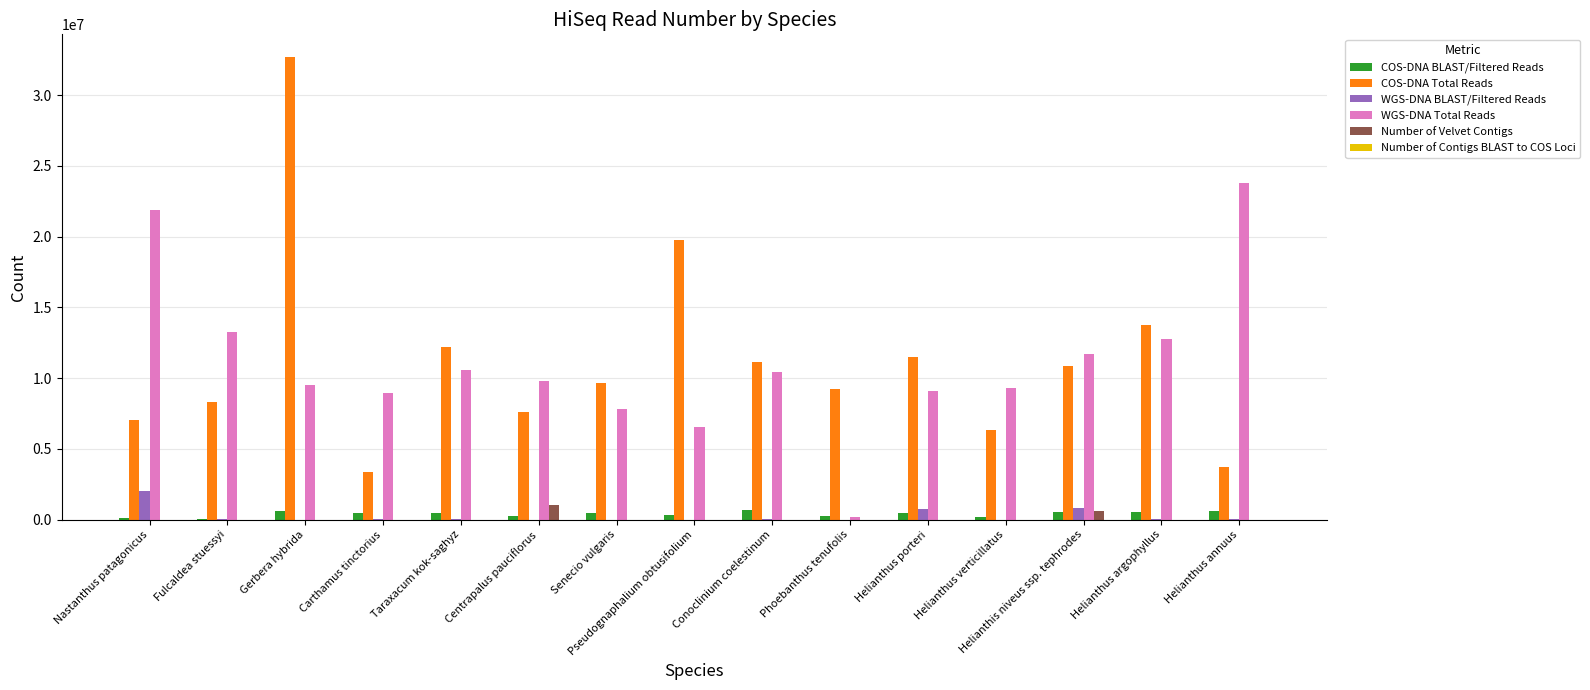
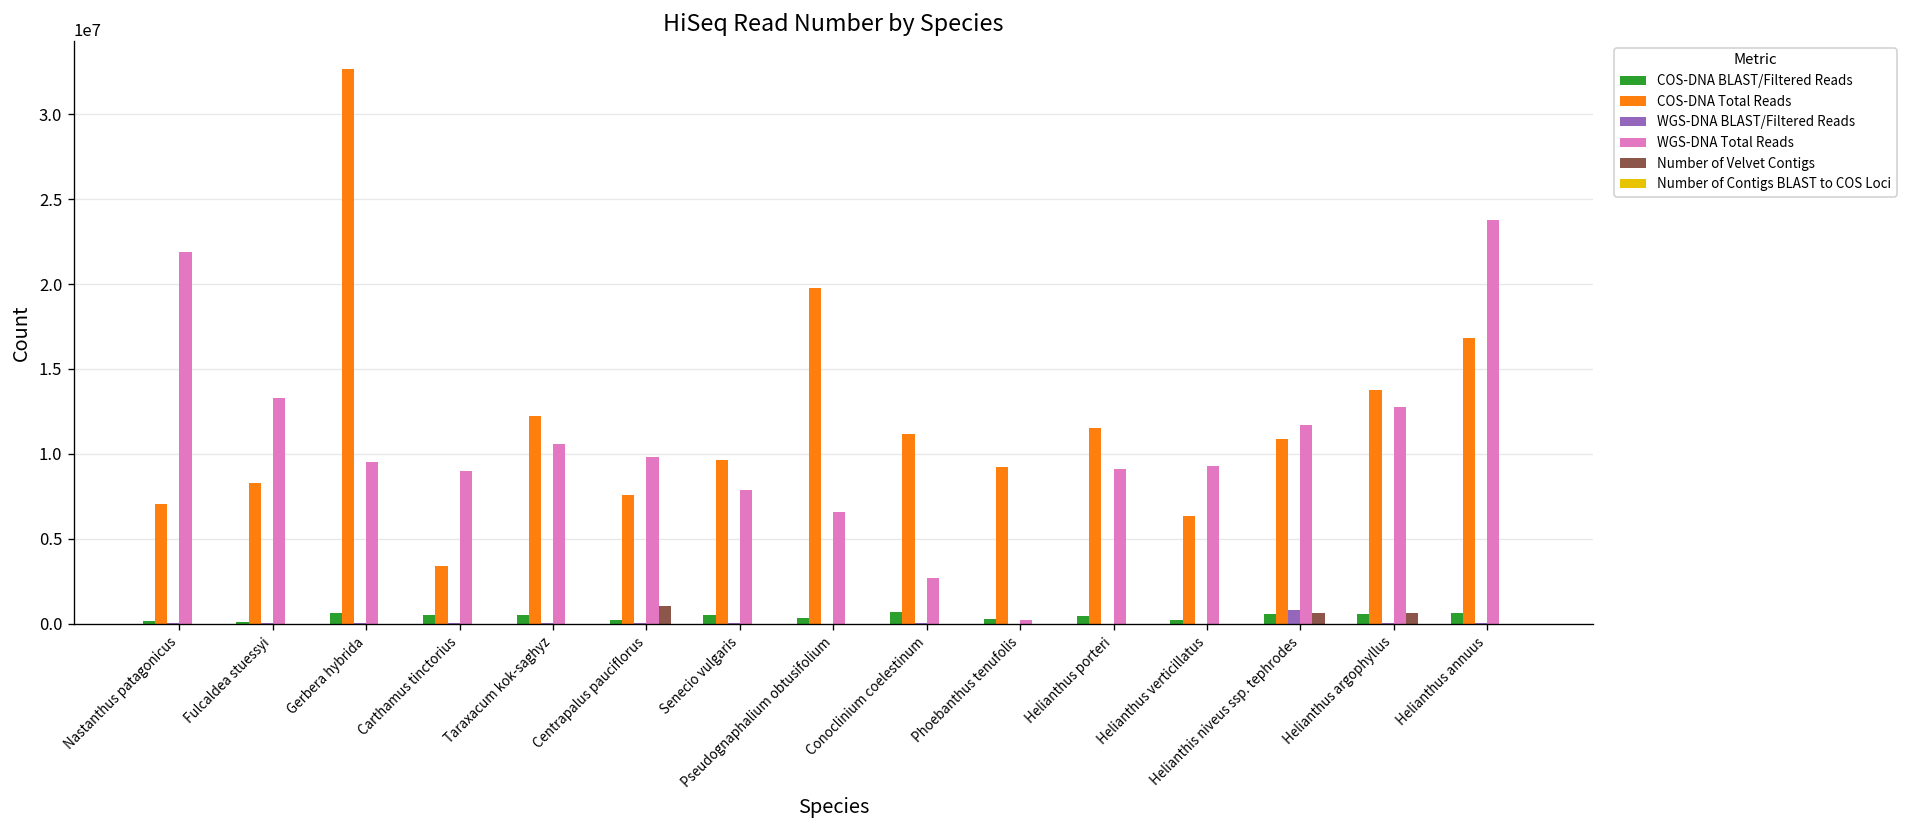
WGS-DNA BLAST/Filtered Reads, Nastanthus patagonicus: 2100000 -> 0
WGS-DNA Total Reads, Conoclinium coelestinum: 10400000 -> 2700000
WGS-DNA BLAST/Filtered Reads, Helianthus porteri: 800000 -> 0
Number of Velvet Contigs, Helianthus argophyllus: 0 -> 700000
COS-DNA Total Reads, Helianthus annuus: 3700000 -> 16800000
